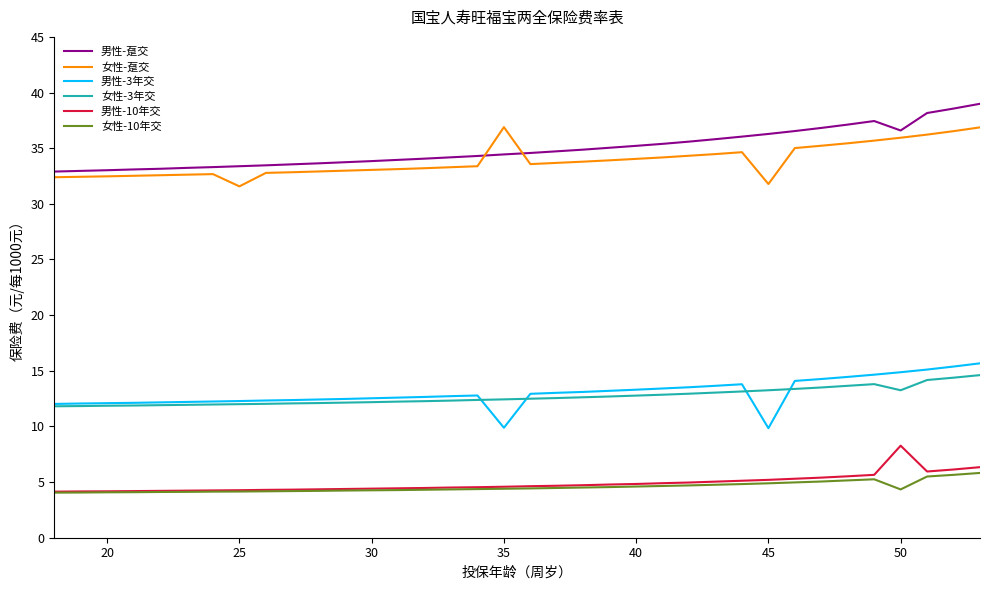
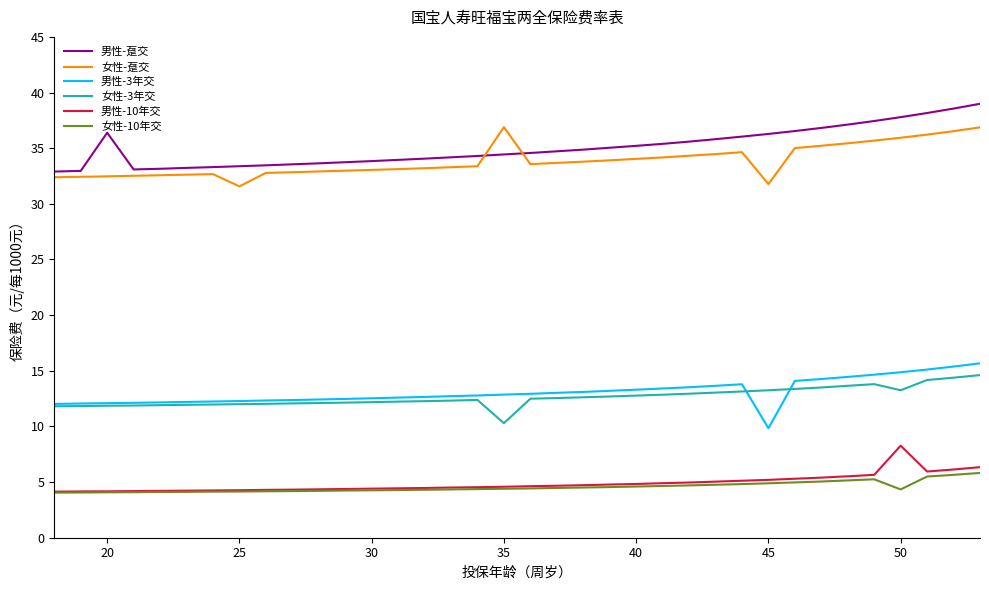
男性-趸交, 20: 33.0 -> 36.4
男性-3年交, 35: 9.9 -> 12.9
女性-3年交, 35: 12.4 -> 10.3
男性-趸交, 50: 36.6 -> 37.8
